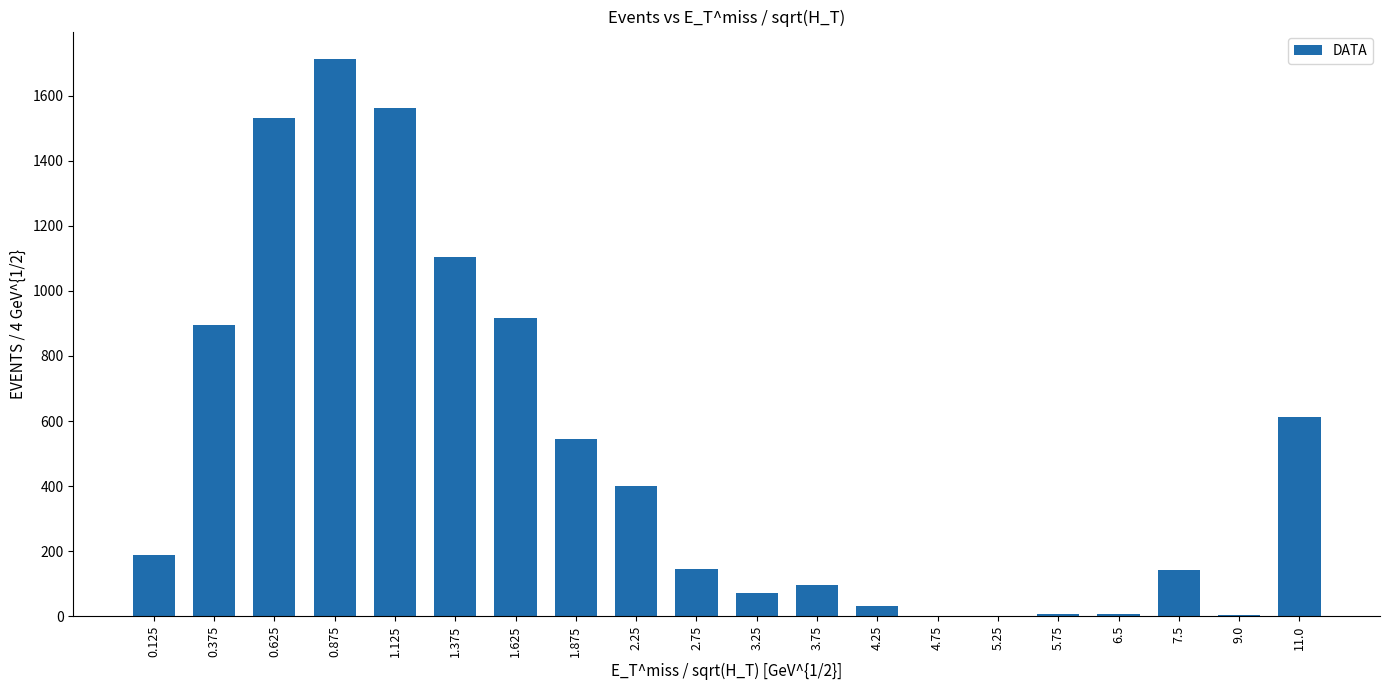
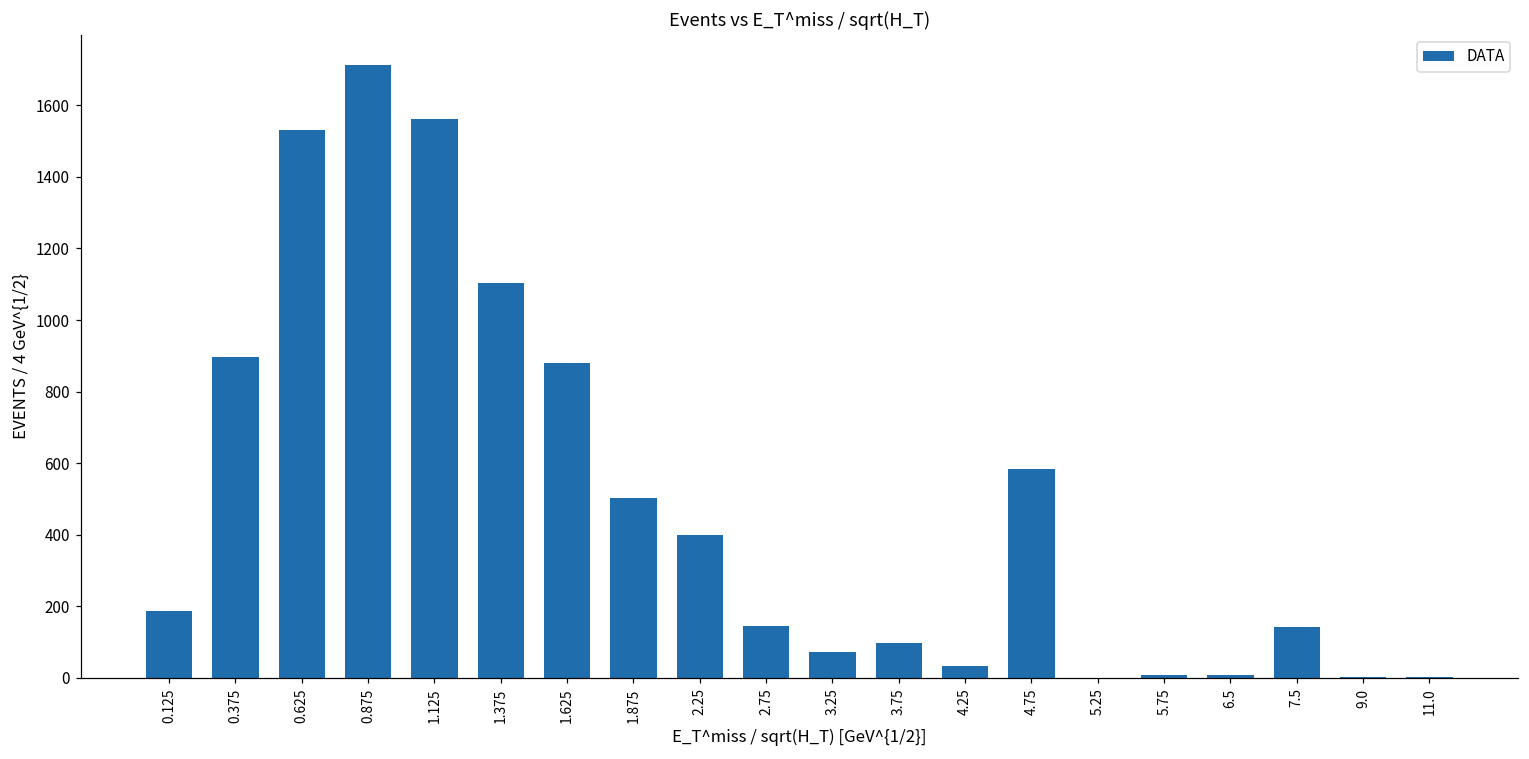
1.625: 920 -> 880
1.875: 540 -> 500
4.75: 0 -> 580
11.0: 610 -> 0
